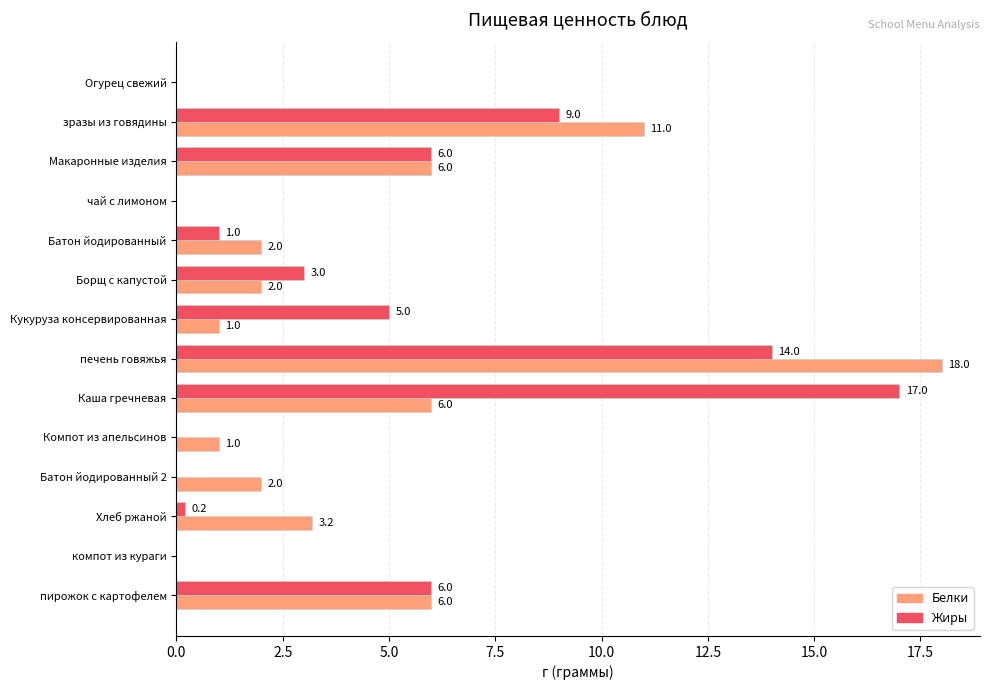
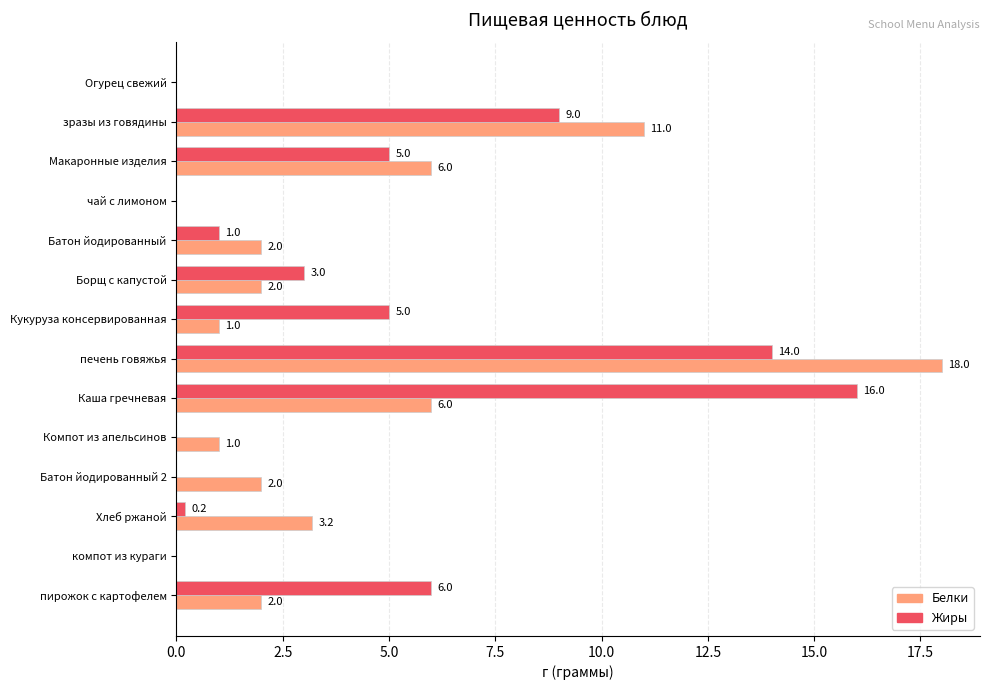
Жиры, Макаронные изделия: 6.0 -> 5.0
Жиры, Каша гречневая: 17.0 -> 16.0
Белки, пирожок с картофелем: 6.0 -> 2.0
